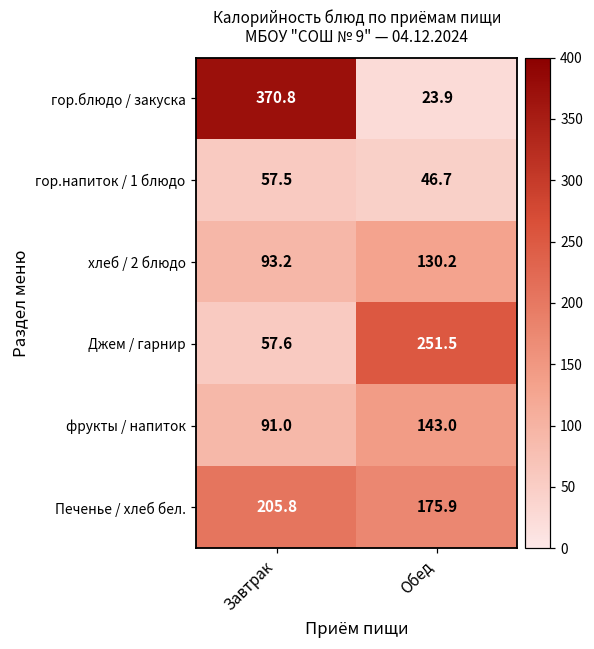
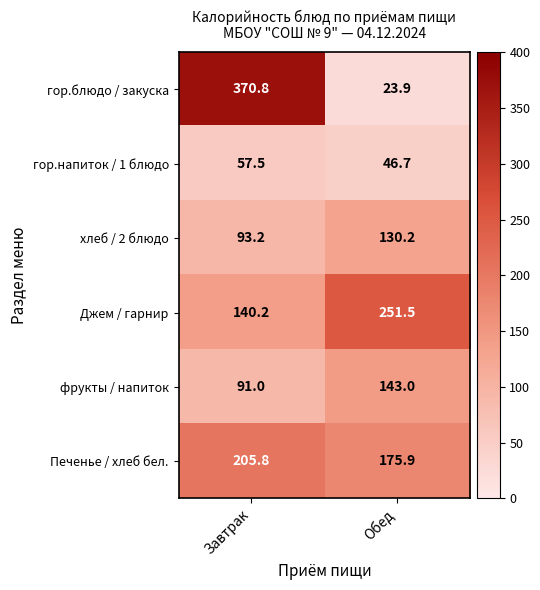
Джем / гарнир, Завтрак: 57.6 -> 140.2
